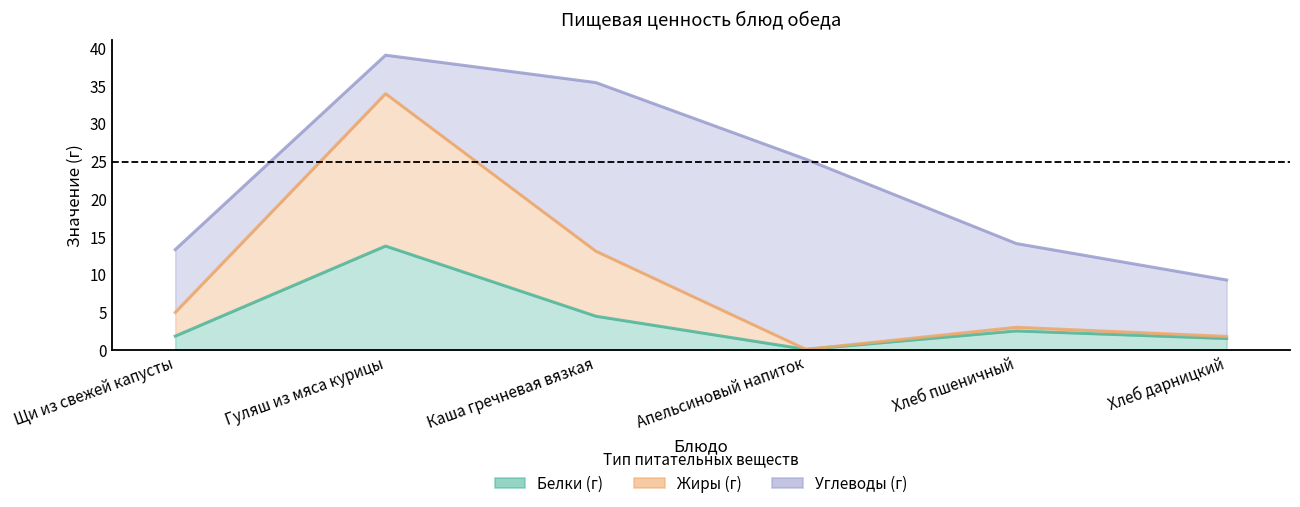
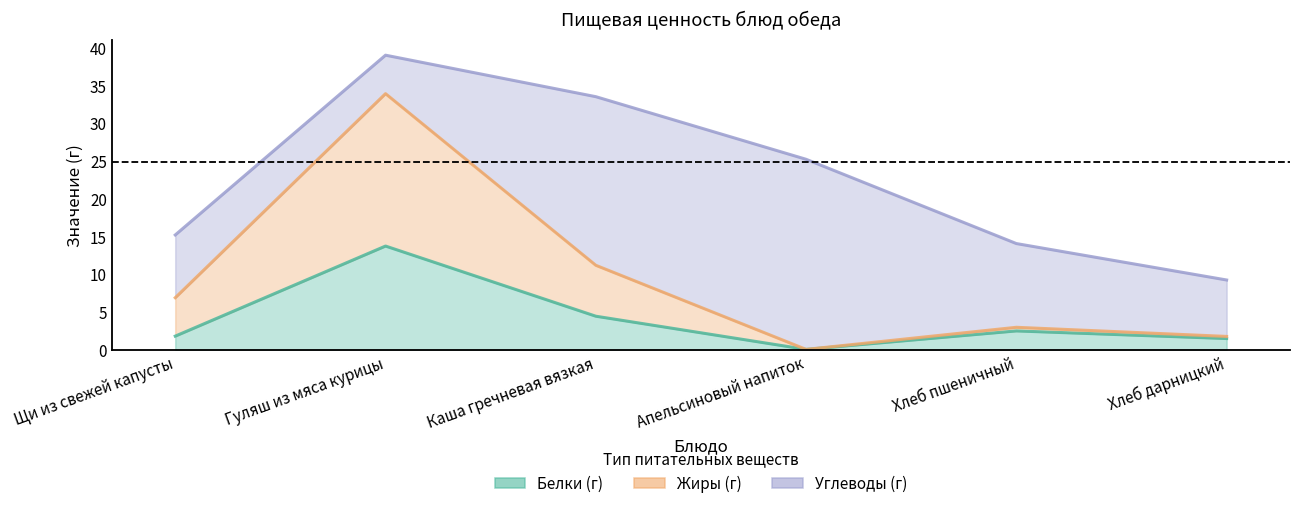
Жиры (г), Щи из свежей капусты: 3 -> 5
Жиры (г), Каша гречневая вязкая: 9 -> 7
